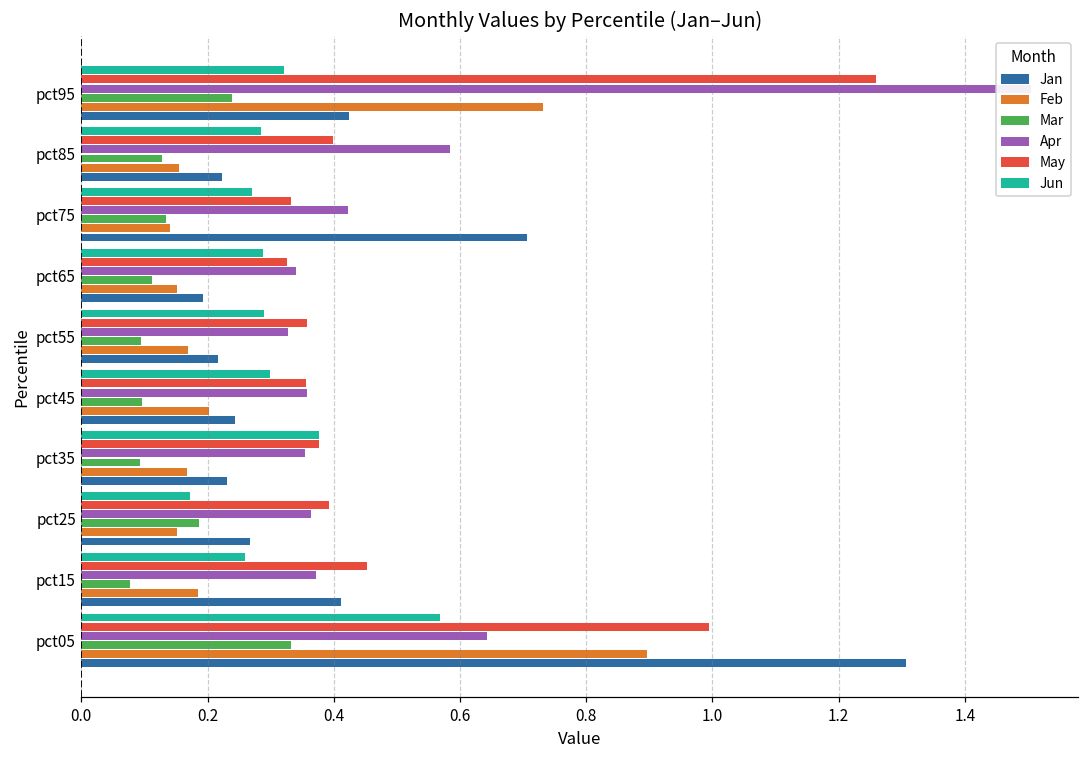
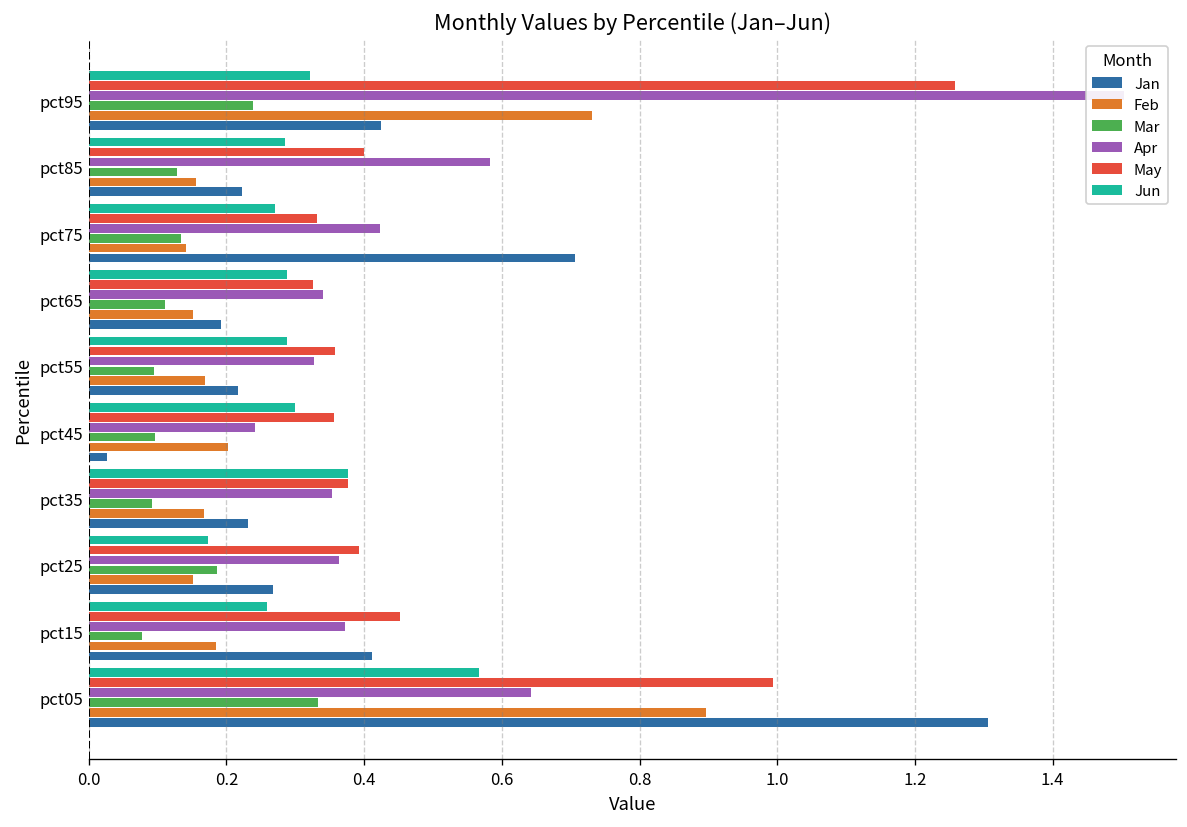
Apr, pct45: 0.36 -> 0.24
Jan, pct45: 0.24 -> 0.03
